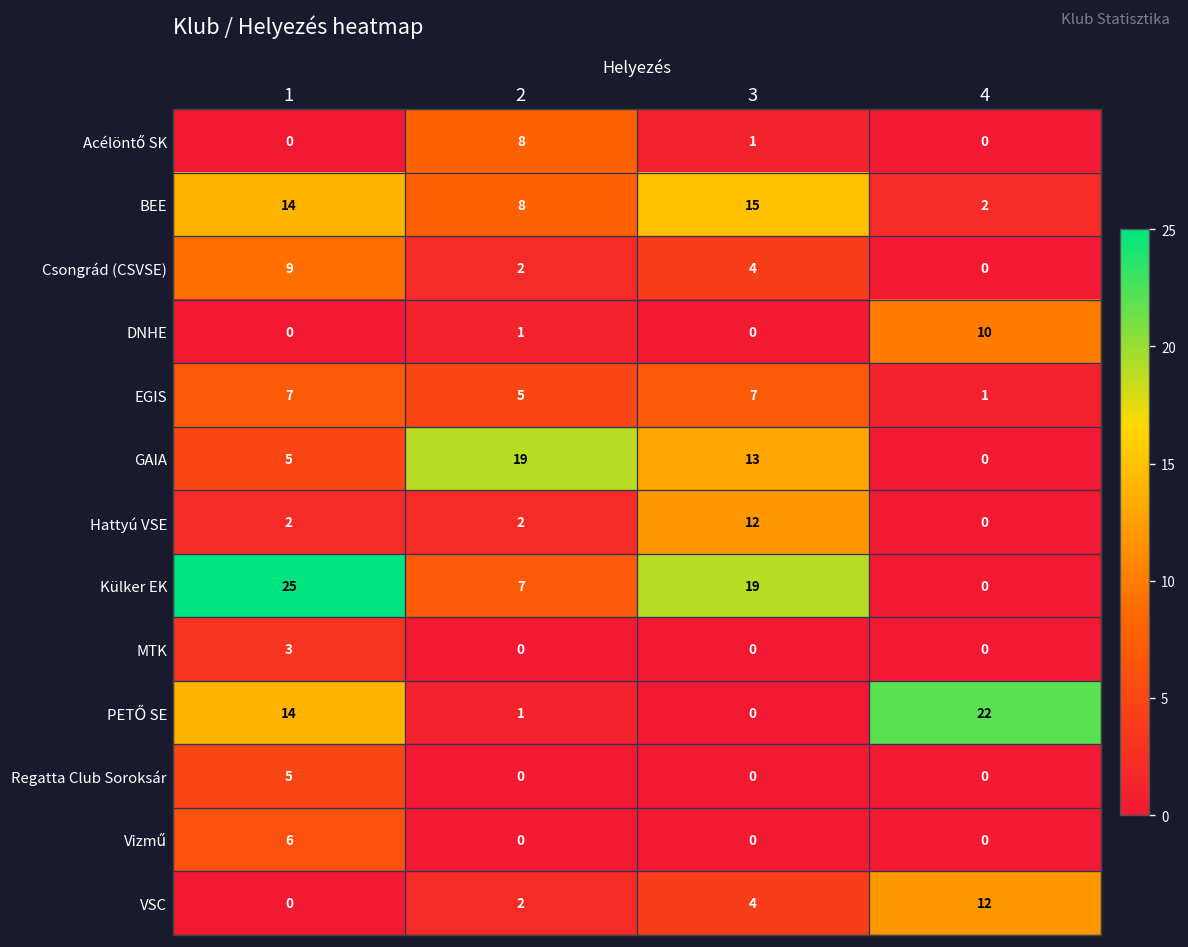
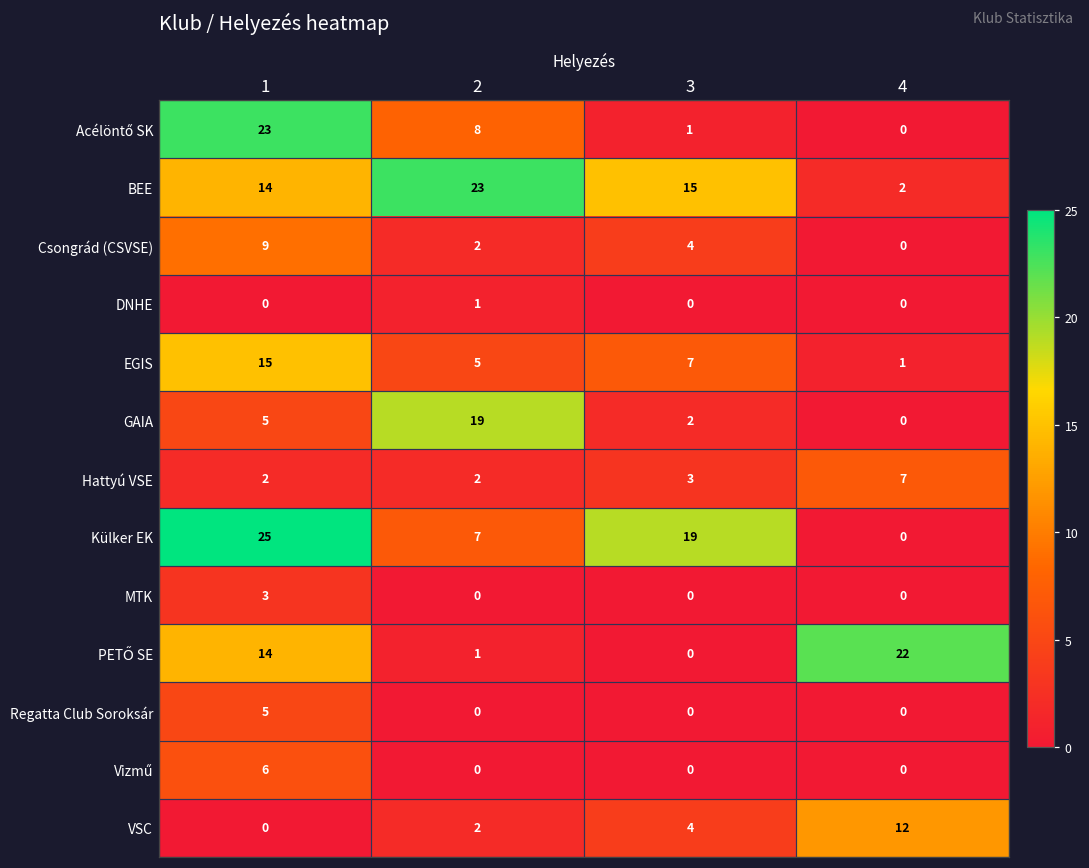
Acélöntő SK, 1: 0 -> 23
BEE, 2: 8 -> 23
DNHE, 4: 10 -> 0
EGIS, 1: 7 -> 15
GAIA, 3: 13 -> 2
Hattyú VSE, 3: 12 -> 3
Hattyú VSE, 4: 0 -> 7
